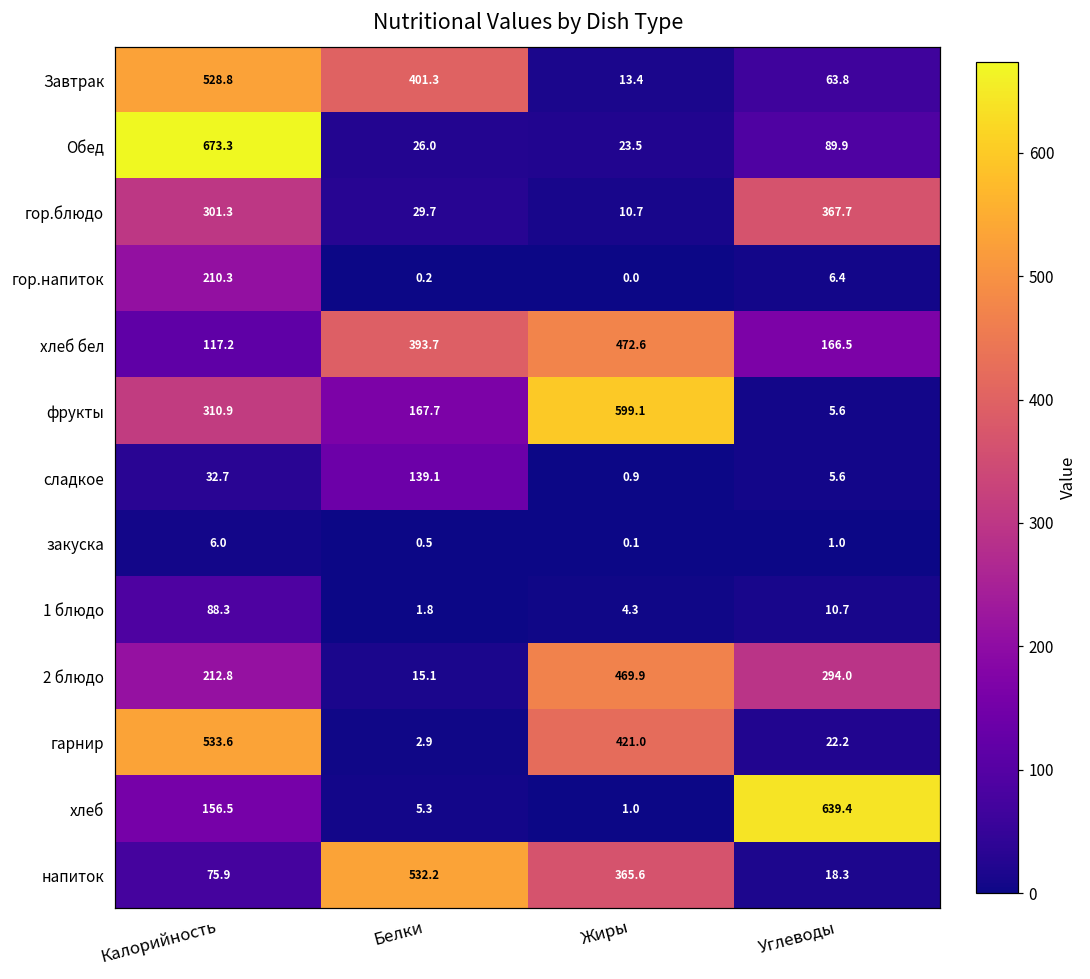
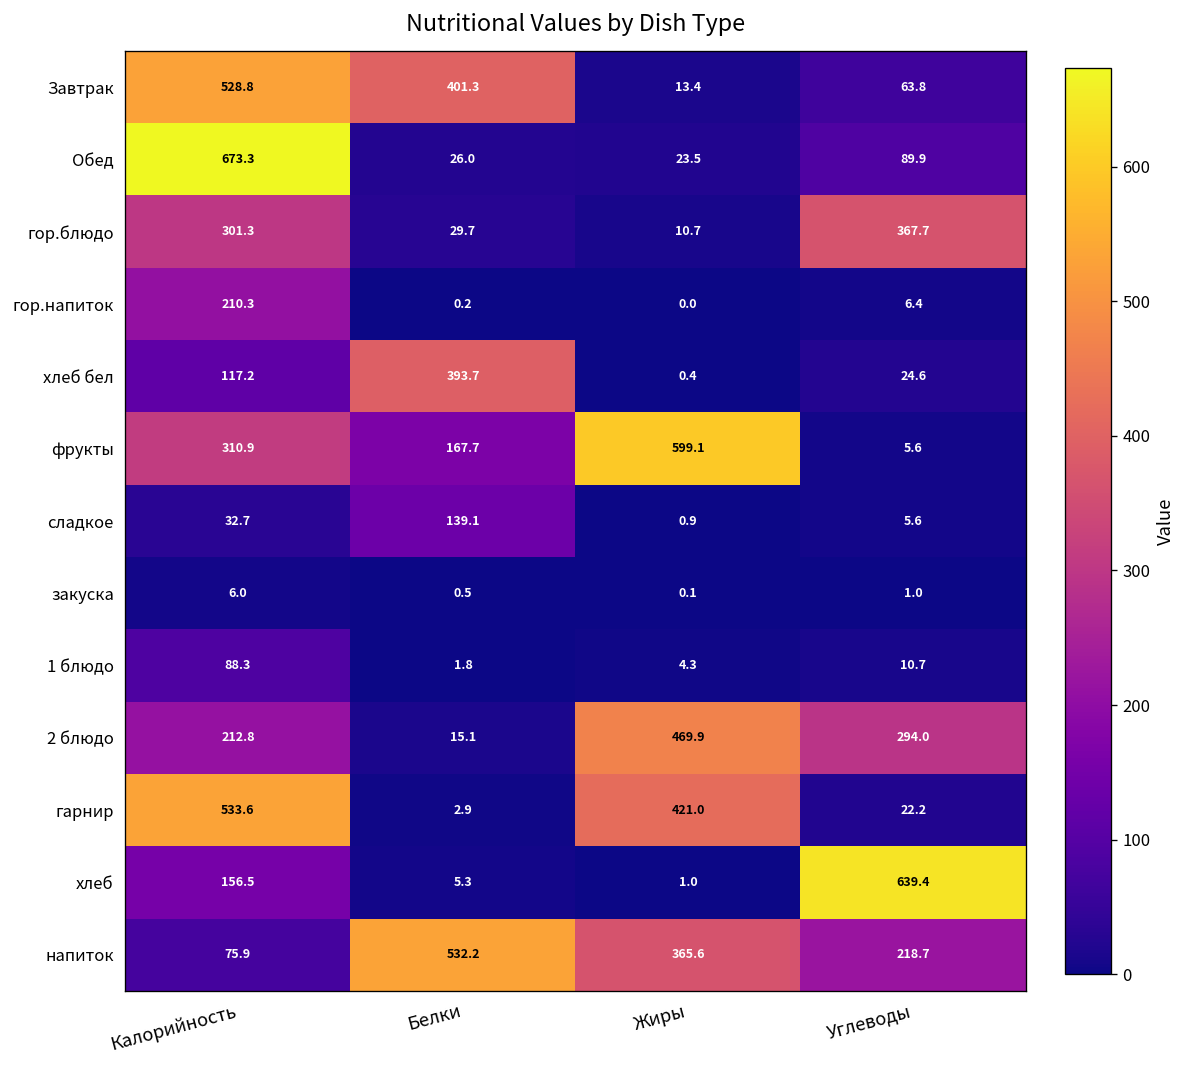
хлеб бел, Жиры: 472.6 -> 0.4
хлеб бел, Углеводы: 166.5 -> 24.6
напиток, Углеводы: 18.3 -> 218.7
